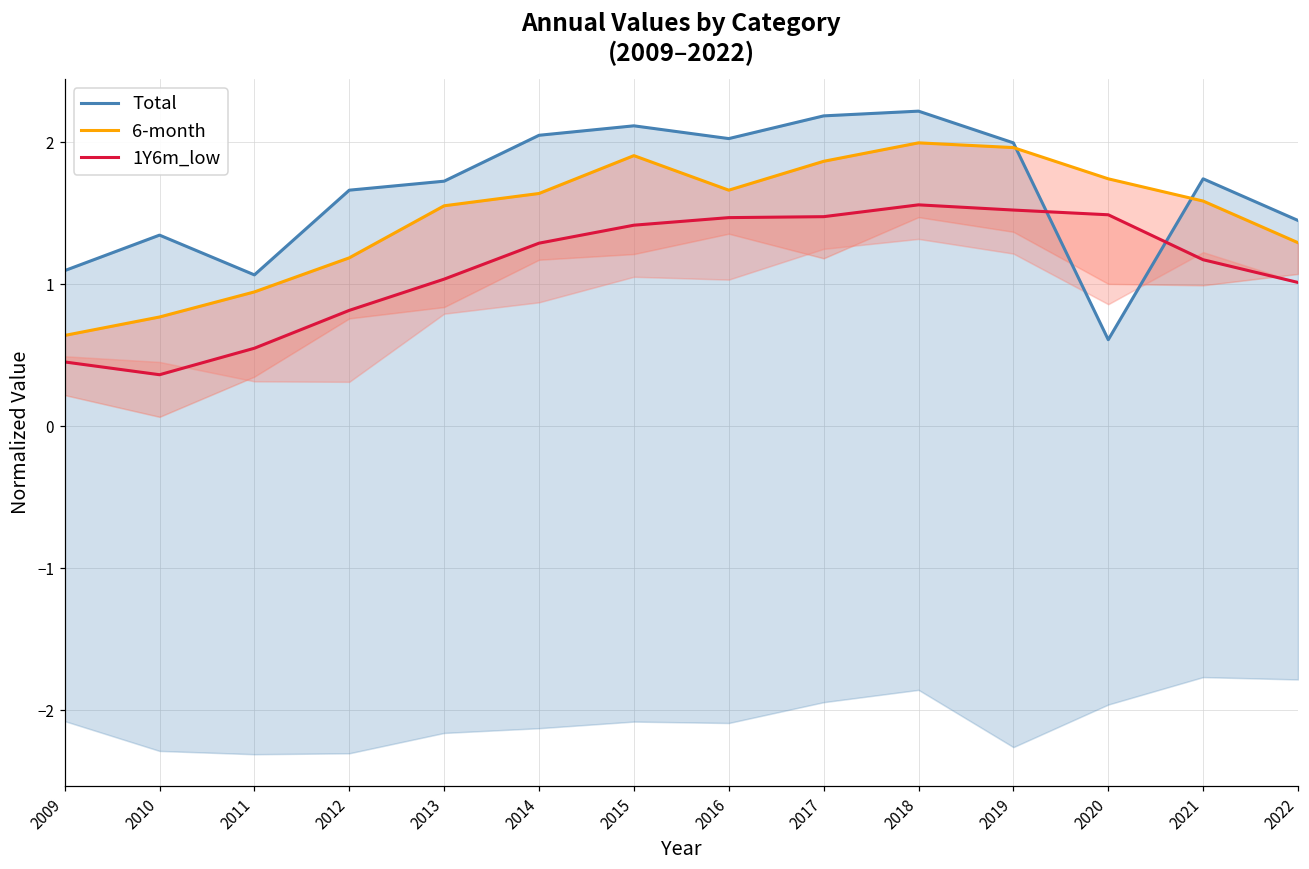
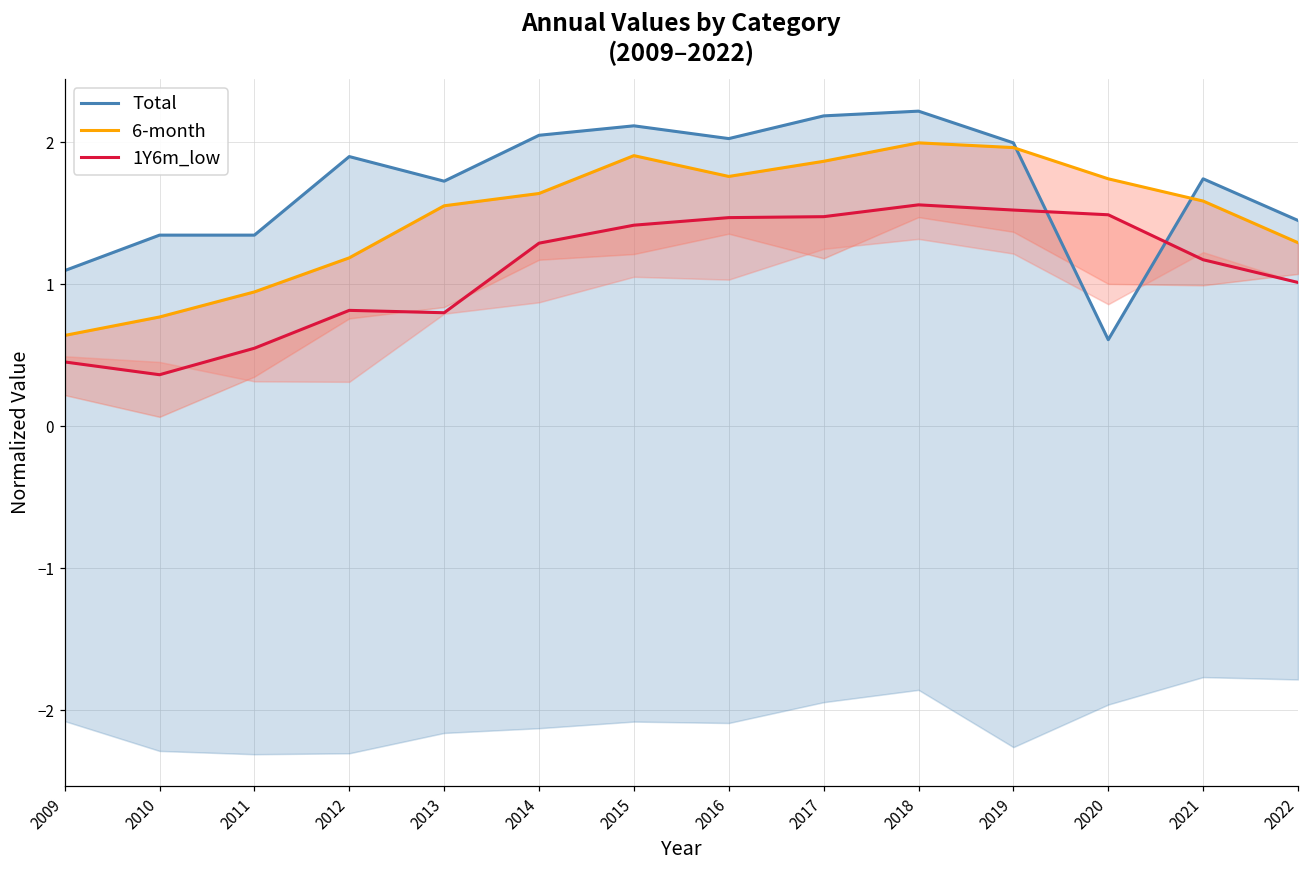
Total, 2011: 1.07 -> 1.35
Total, 2012: 1.66 -> 1.90
1Y6m_low, 2013: 1.04 -> 0.80
6-month, 2016: 1.66 -> 1.76
